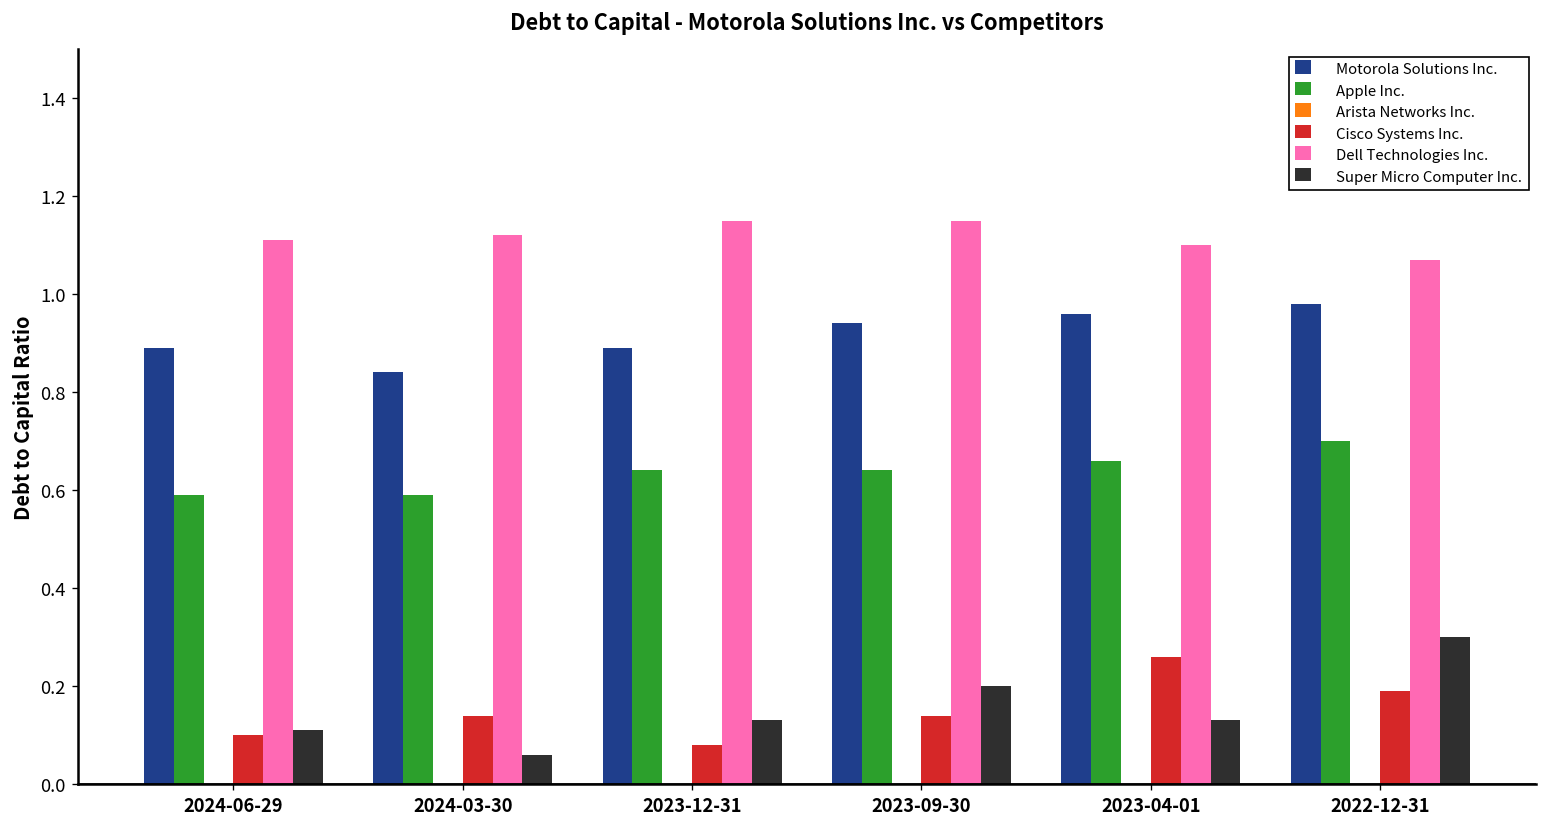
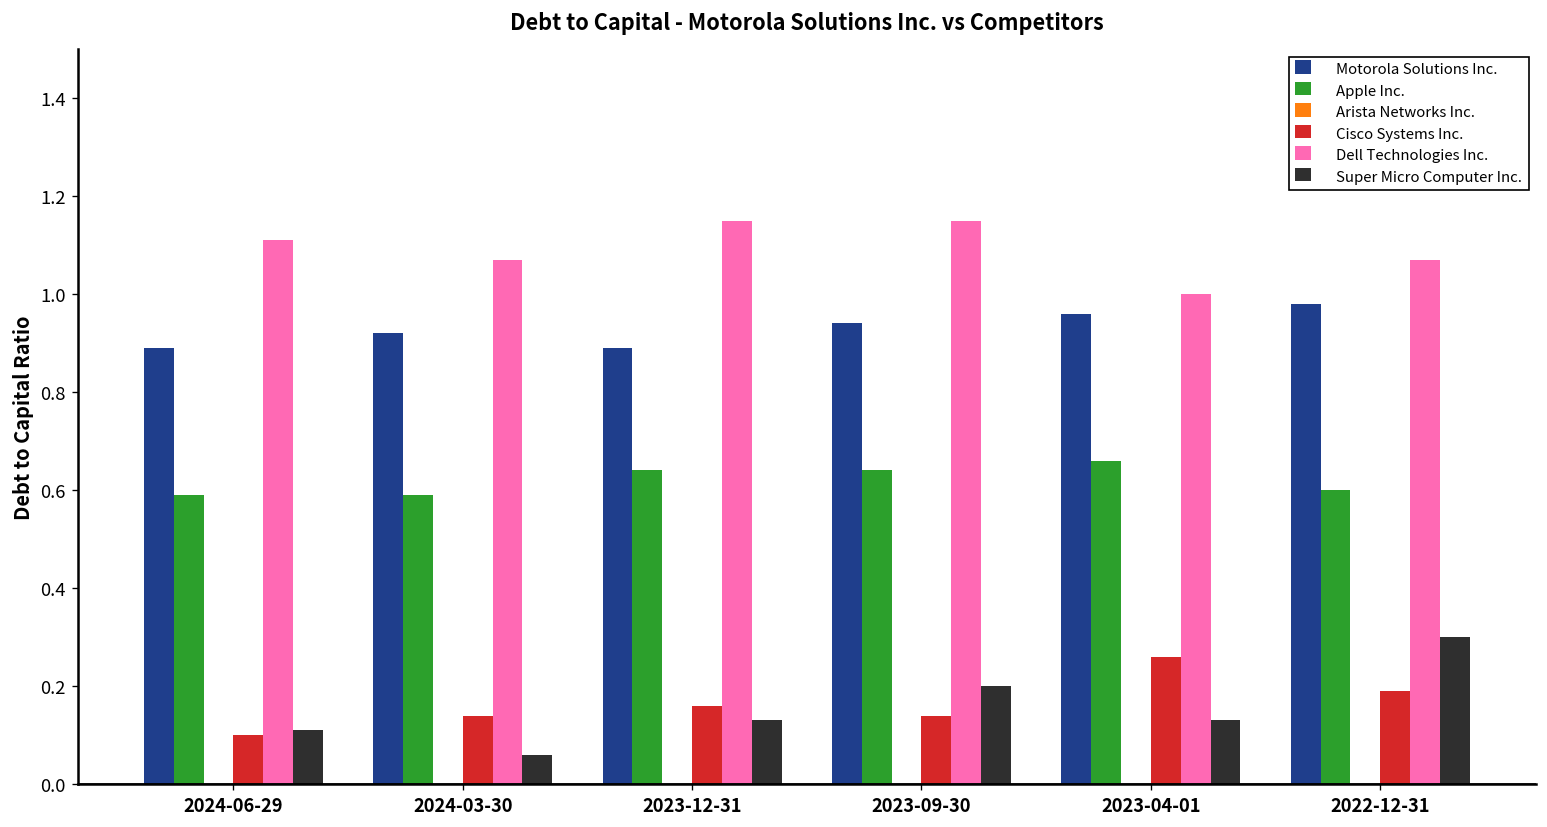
Motorola Solutions Inc., 2024-03-30: 0.84 -> 0.92
Dell Technologies Inc., 2024-03-30: 1.12 -> 1.07
Cisco Systems Inc., 2023-12-31: 0.08 -> 0.16
Dell Technologies Inc., 2023-04-01: 1.1 -> 1.0
Apple Inc., 2022-12-31: 0.7 -> 0.6
